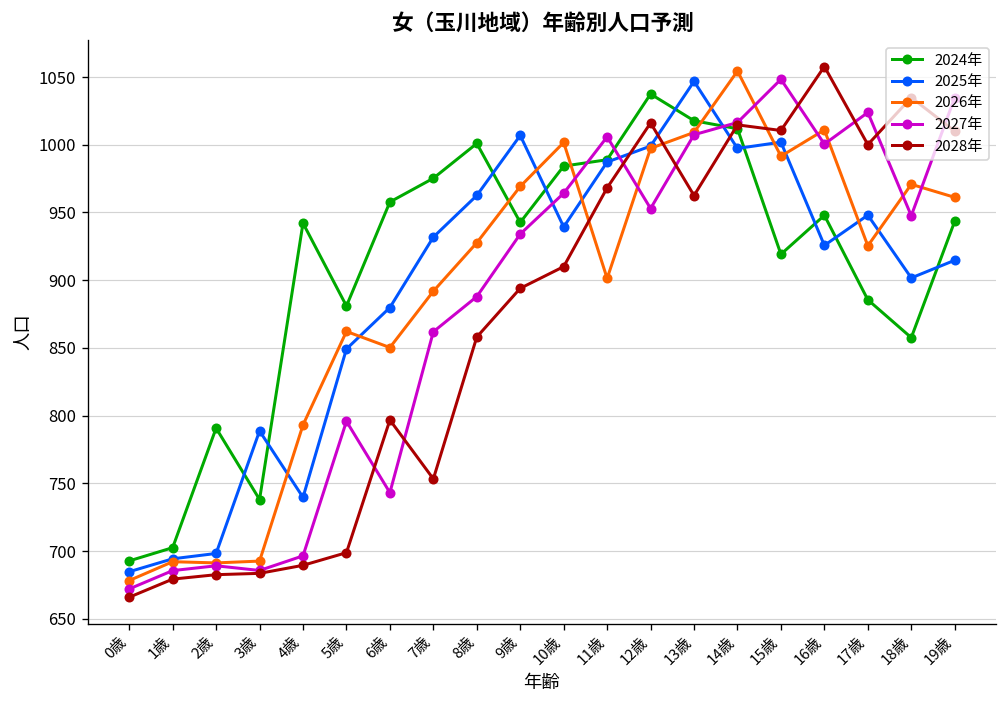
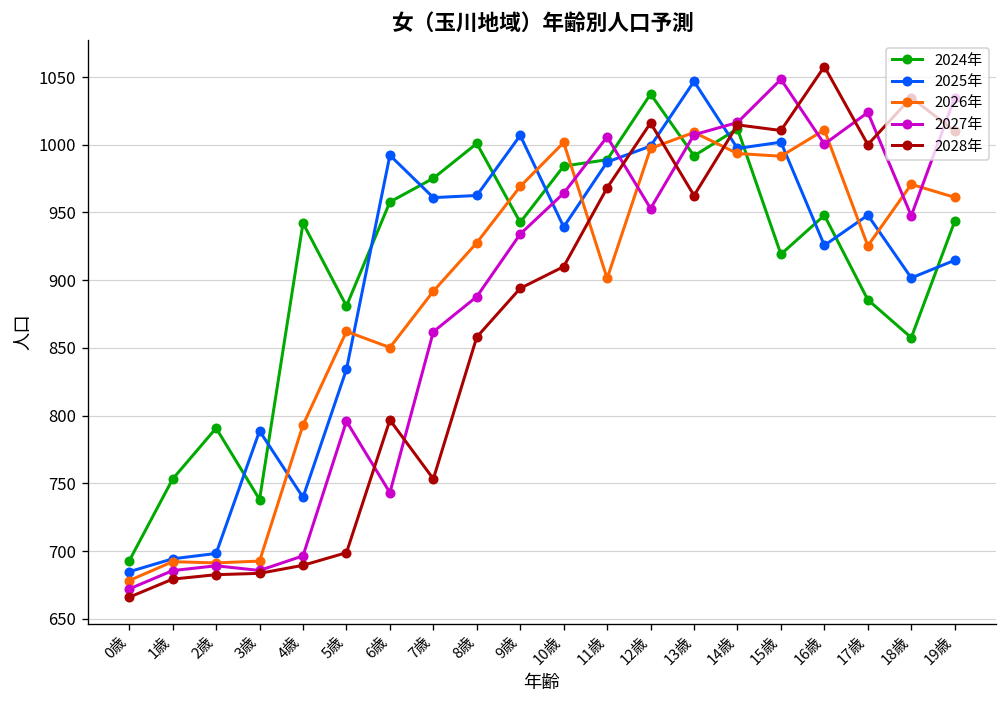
2024年, 1歳: 703 -> 753
2025年, 5歳: 849 -> 834
2025年, 6歳: 880 -> 992
2025年, 7歳: 932 -> 961
2024年, 13歳: 1018 -> 992
2026年, 14歳: 1054 -> 994
